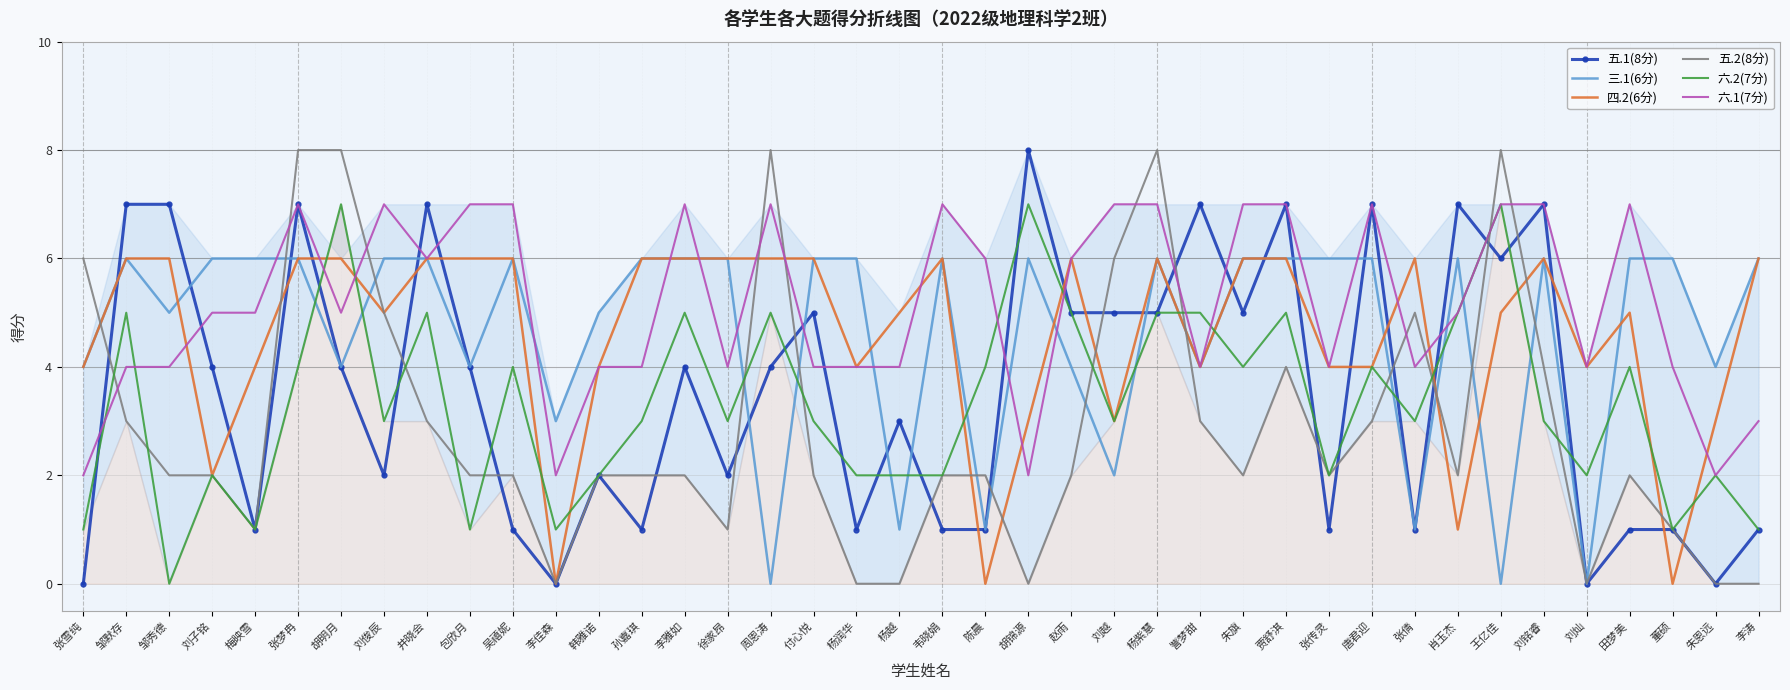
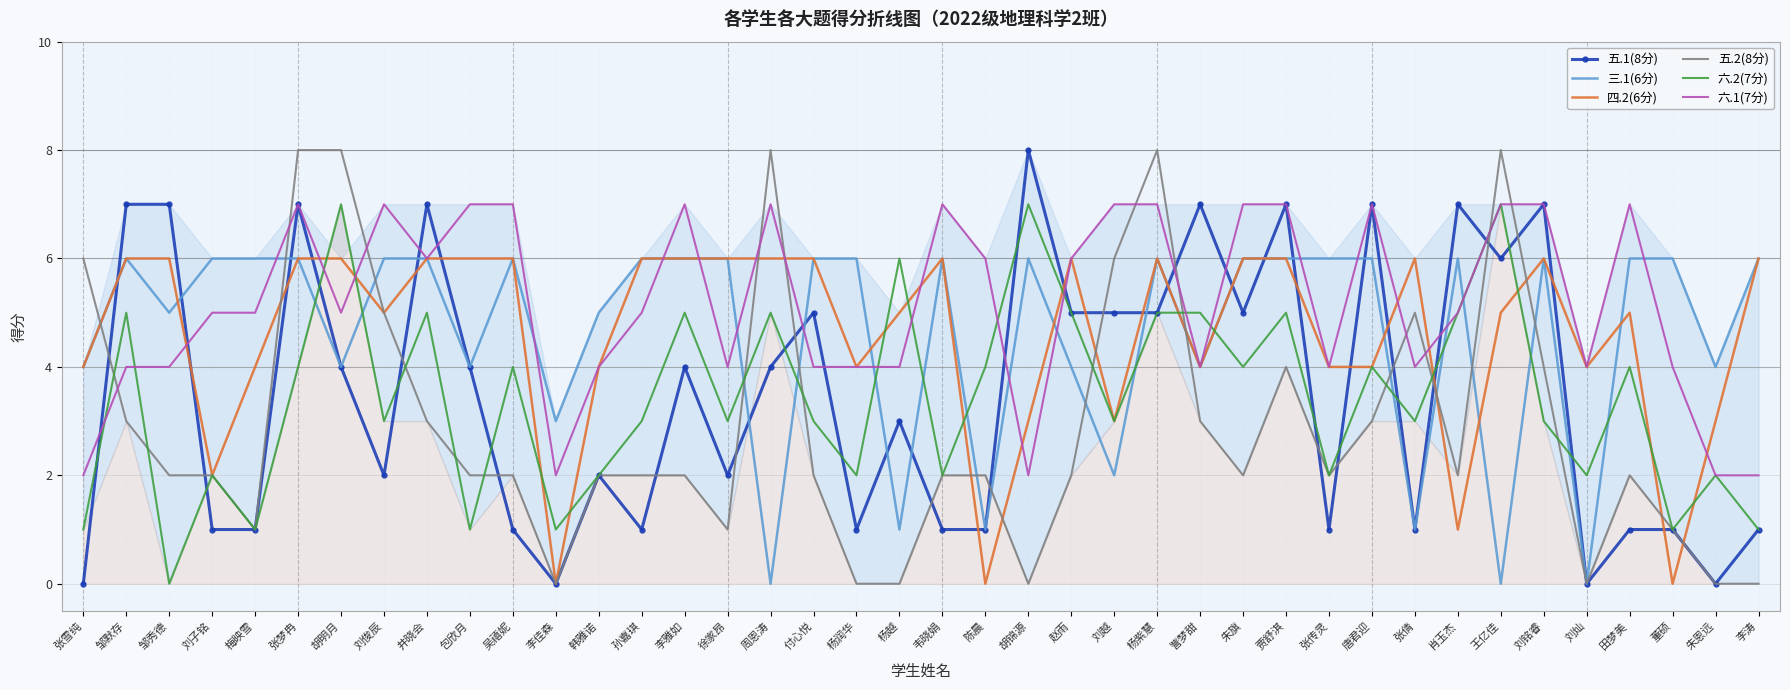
五.1(8分), 刘子铭: 4 -> 1
六.1(7分), 孙嘉琪: 4 -> 5
六.2(7分), 杨越: 2 -> 6
六.1(7分), 李涛: 3 -> 2
